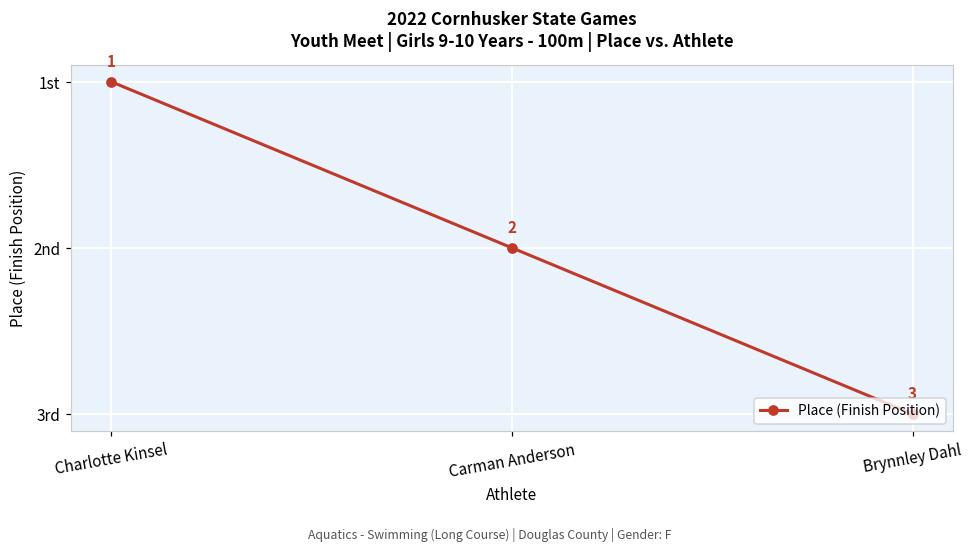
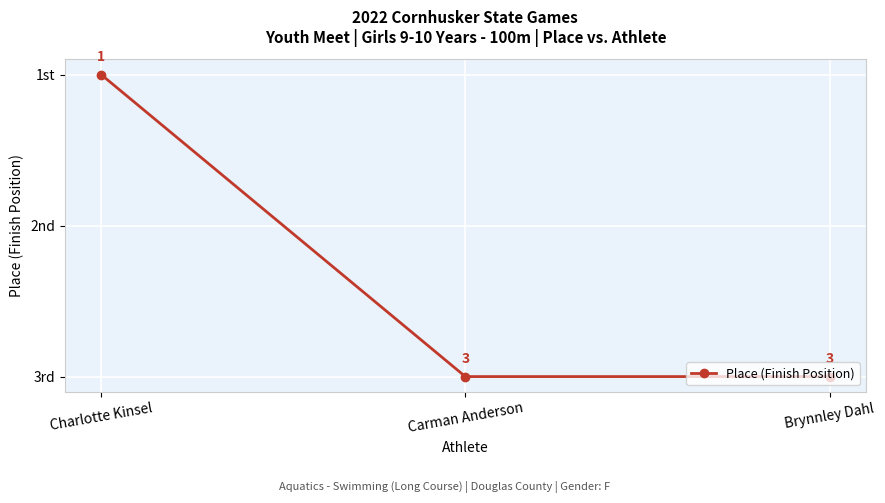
Carman Anderson: 2 -> 3
